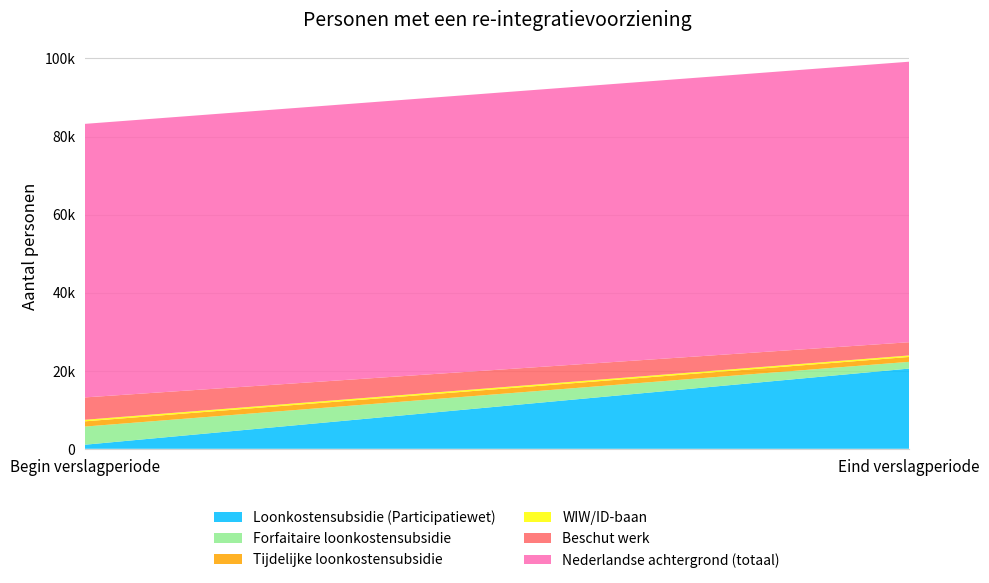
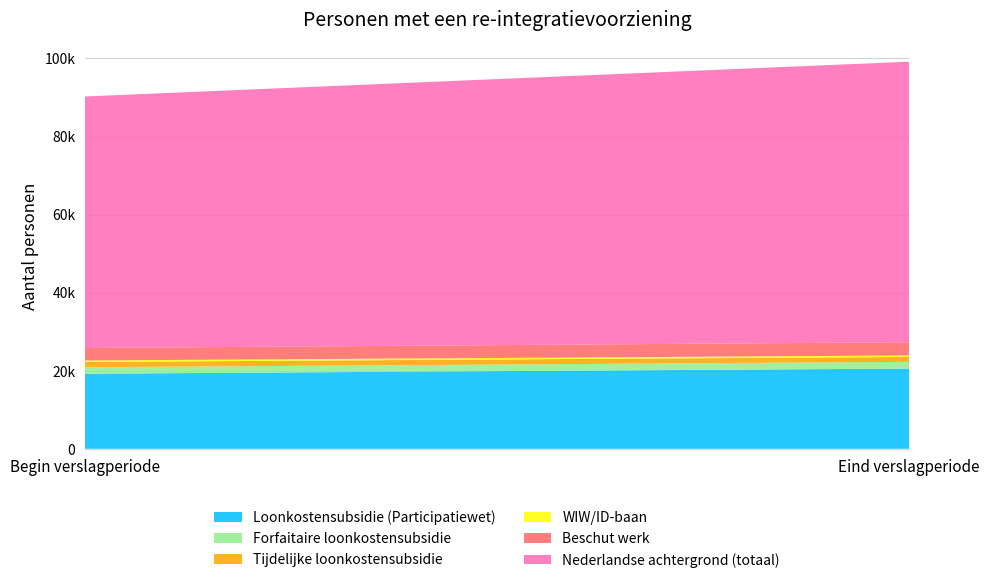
Loonkostensubsidie (Participatiewet), Begin verslagperiode: 1000 -> 19000
Forfaitaire loonkostensubsidie, Begin verslagperiode: 5000 -> 2000
Beschut werk, Begin verslagperiode: 6000 -> 3000
Nederlandse achtergrond (totaal), Begin verslagperiode: 70000 -> 64000
